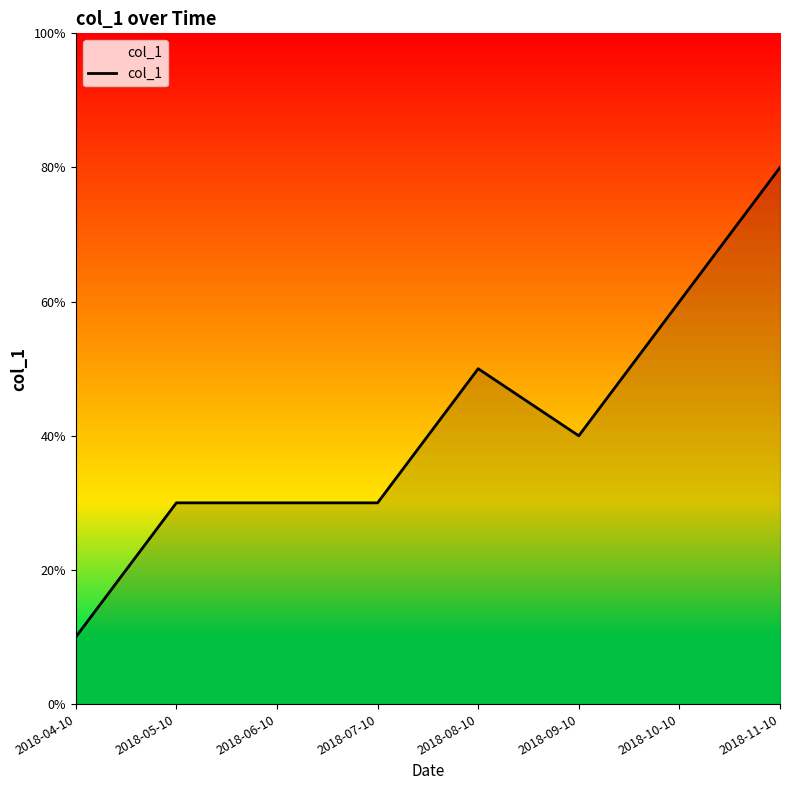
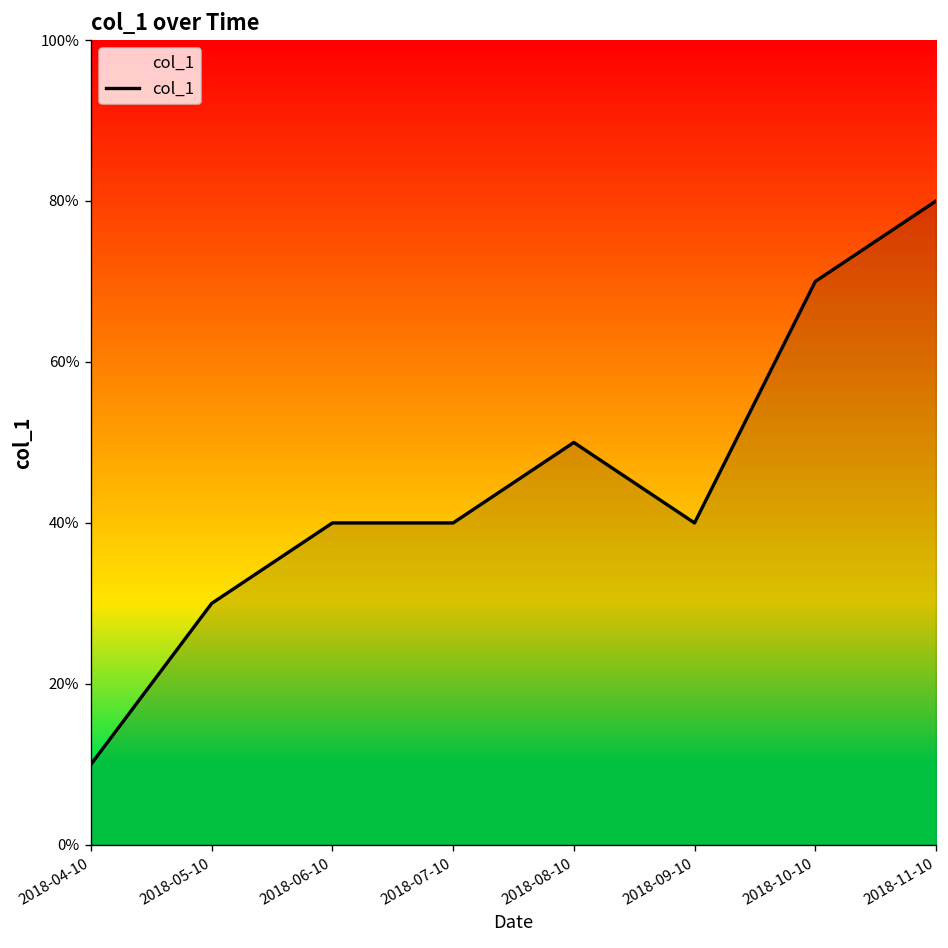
2018-06-10: 30% -> 40%
2018-07-10: 30% -> 40%
2018-10-10: 60% -> 70%
